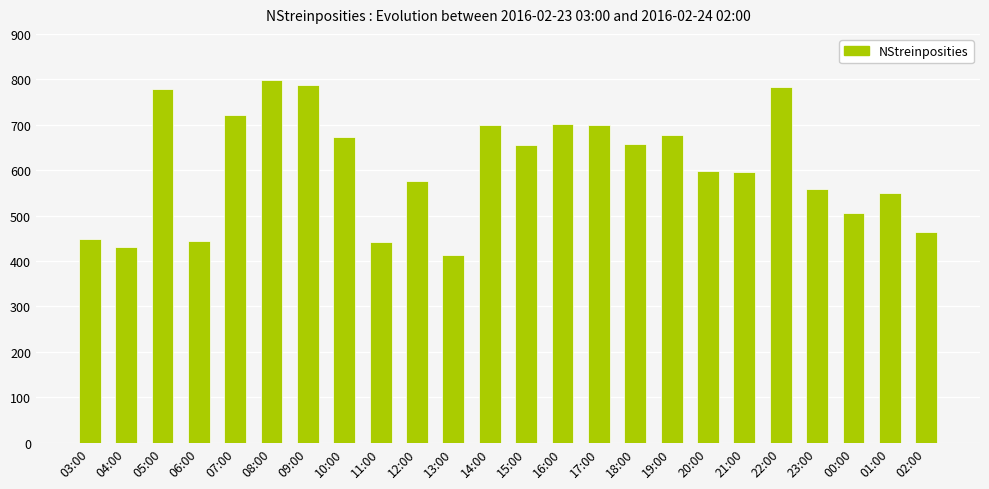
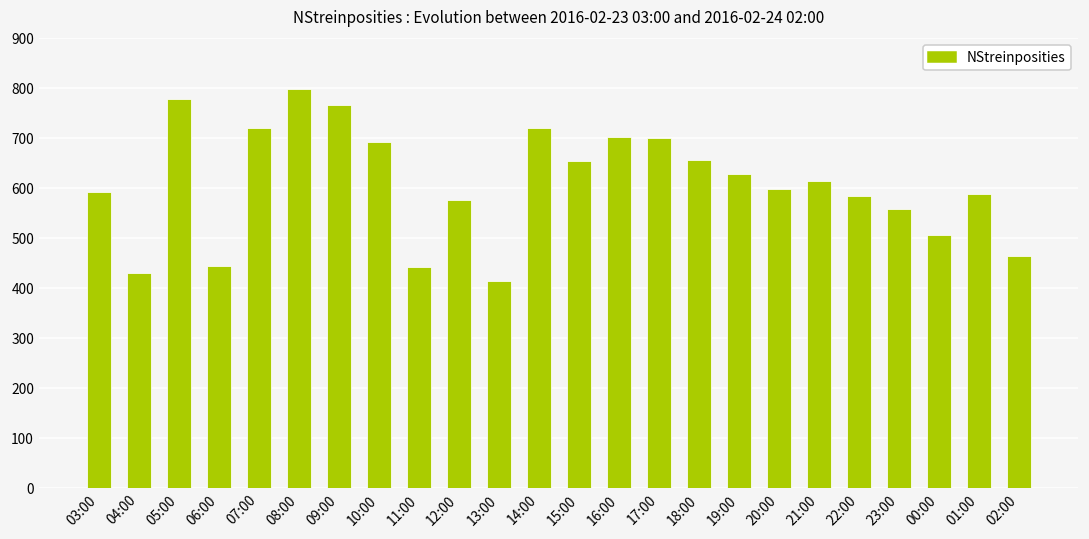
03:00: 450 -> 590
09:00: 790 -> 770
10:00: 670 -> 690
14:00: 700 -> 720
19:00: 680 -> 630
21:00: 600 -> 620
22:00: 780 -> 580
01:00: 550 -> 590
